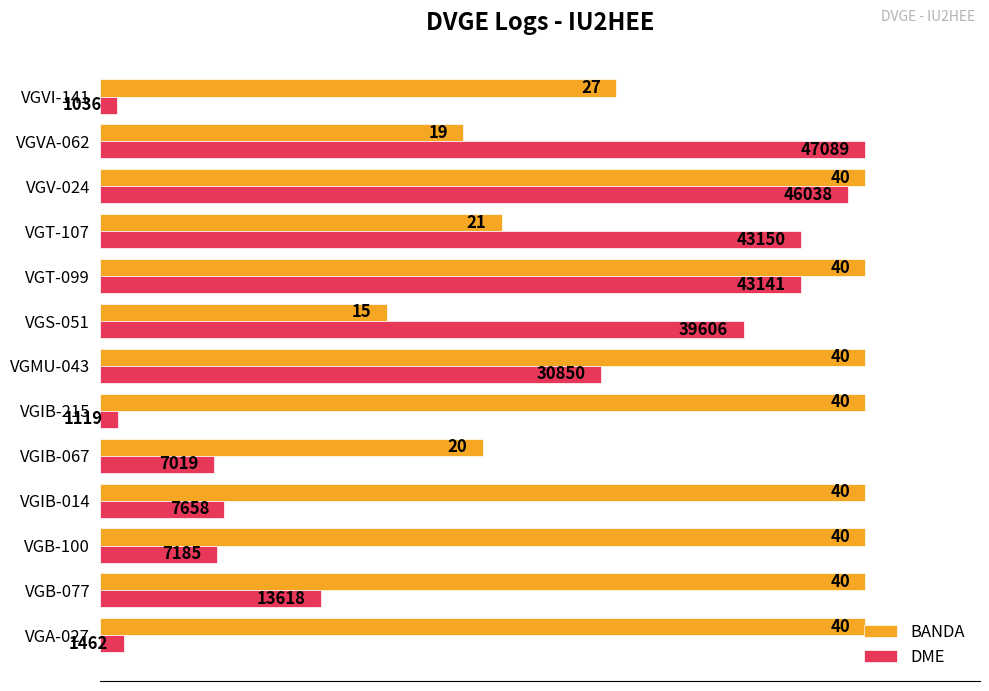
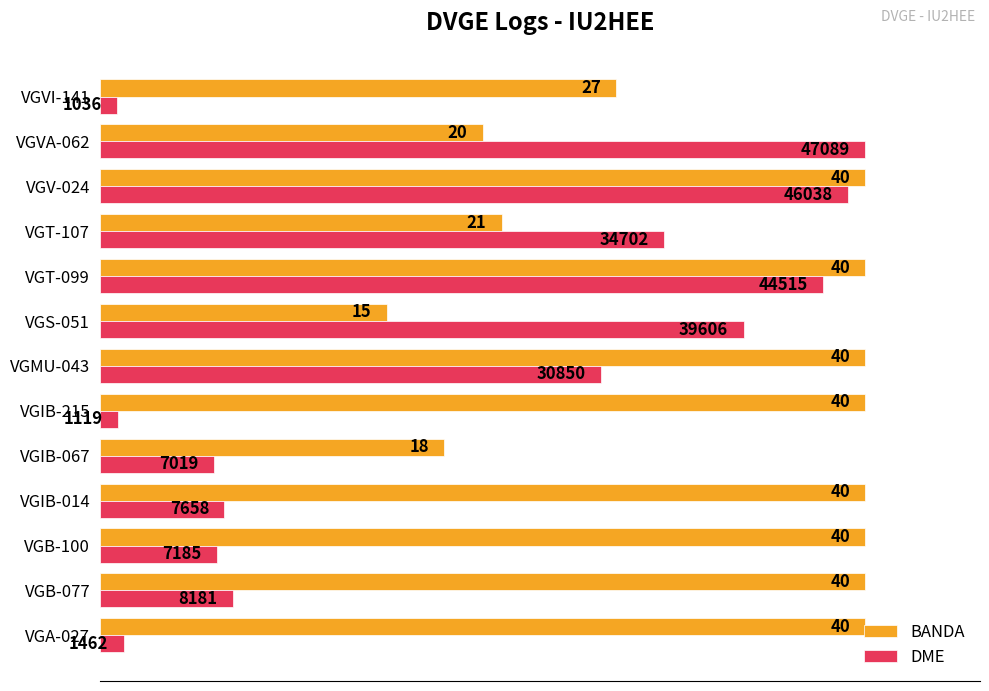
BANDA, VGVA-062: 19 -> 20
DME, VGT-107: 43150 -> 34702
DME, VGT-099: 43141 -> 44515
BANDA, VGIB-067: 20 -> 18
DME, VGB-077: 13618 -> 8181
